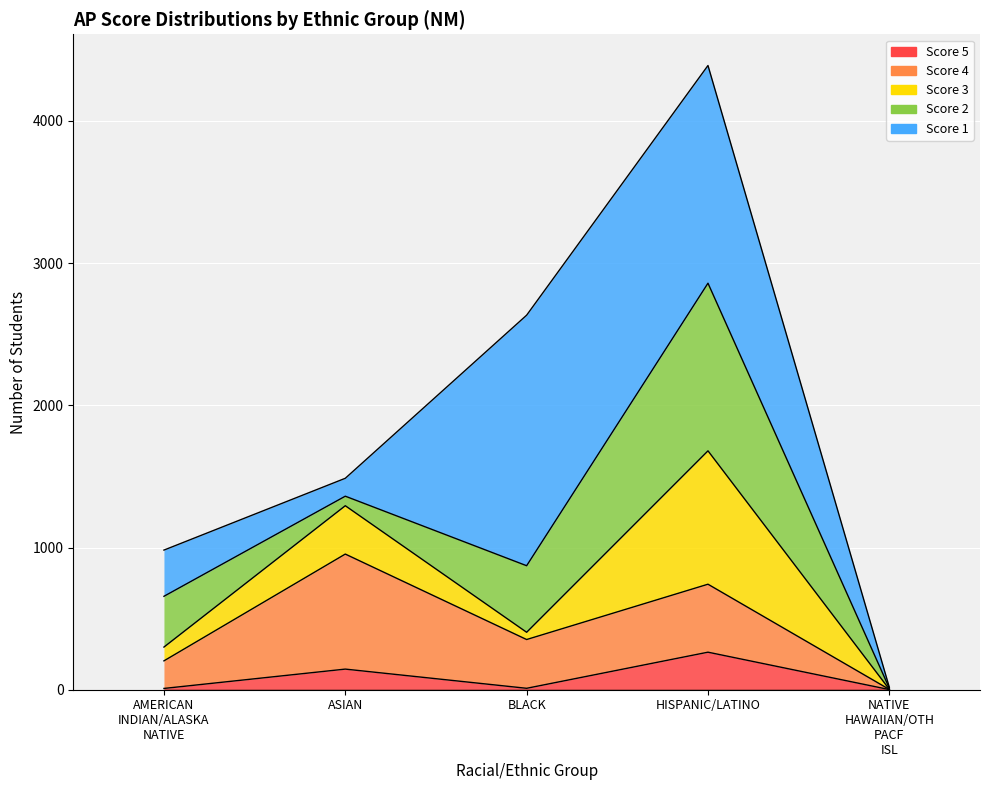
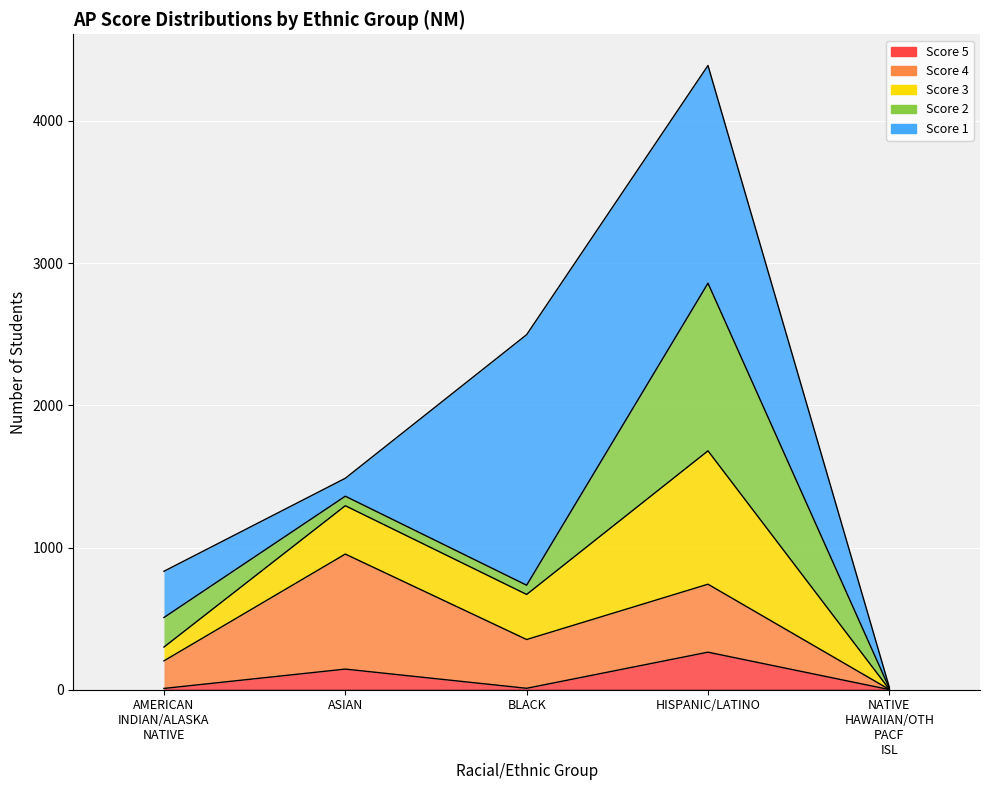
Score 2, AMERICAN INDIAN/ALASKA NATIVE: 360 -> 210
Score 3, BLACK: 50 -> 320
Score 2, BLACK: 470 -> 70
